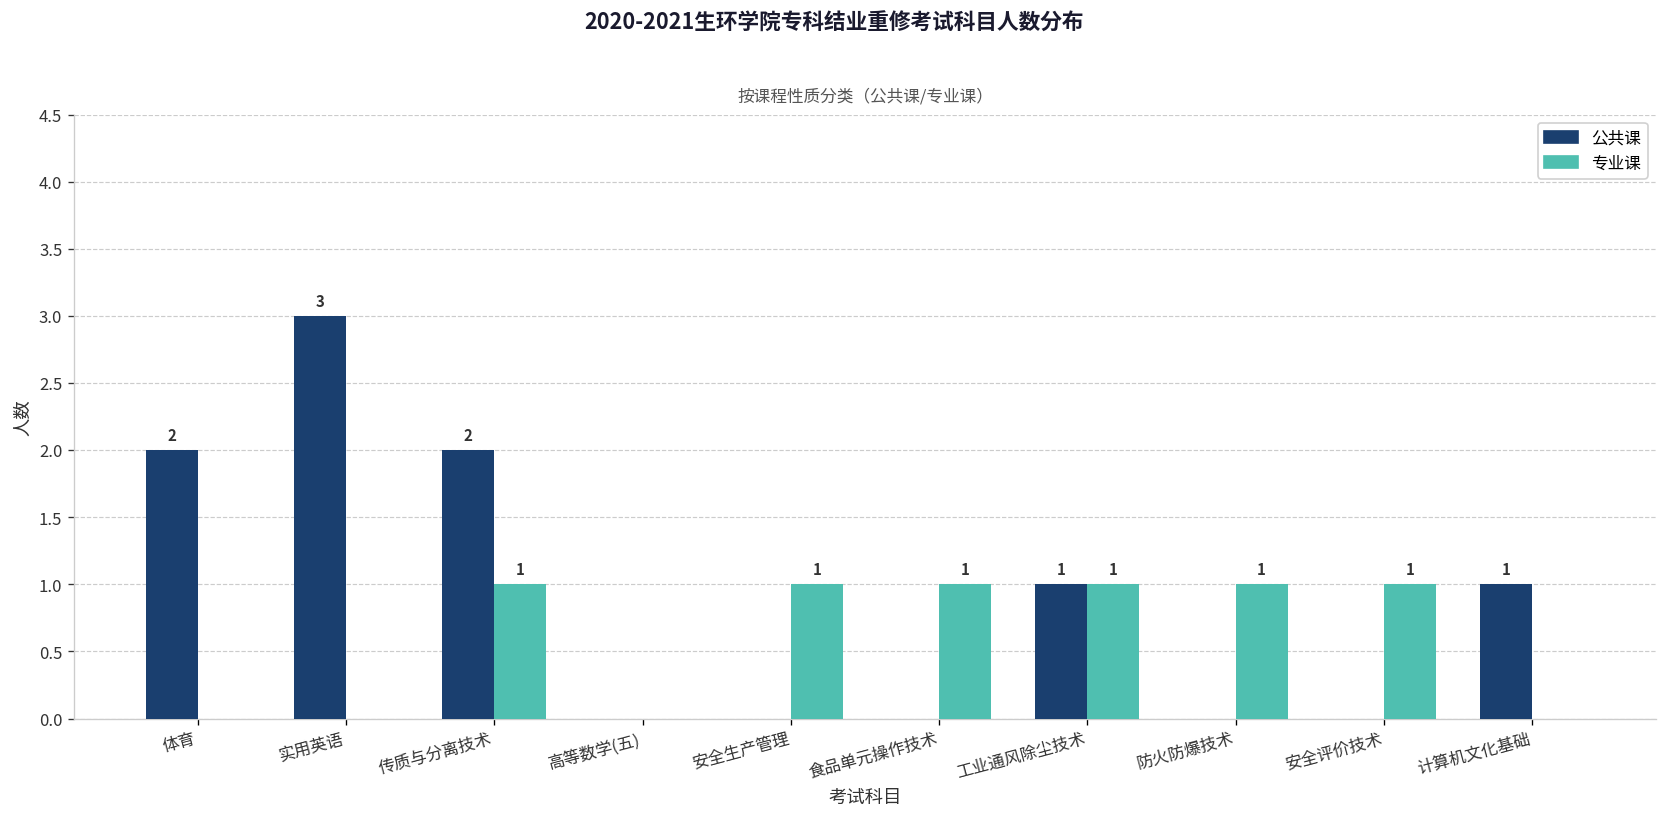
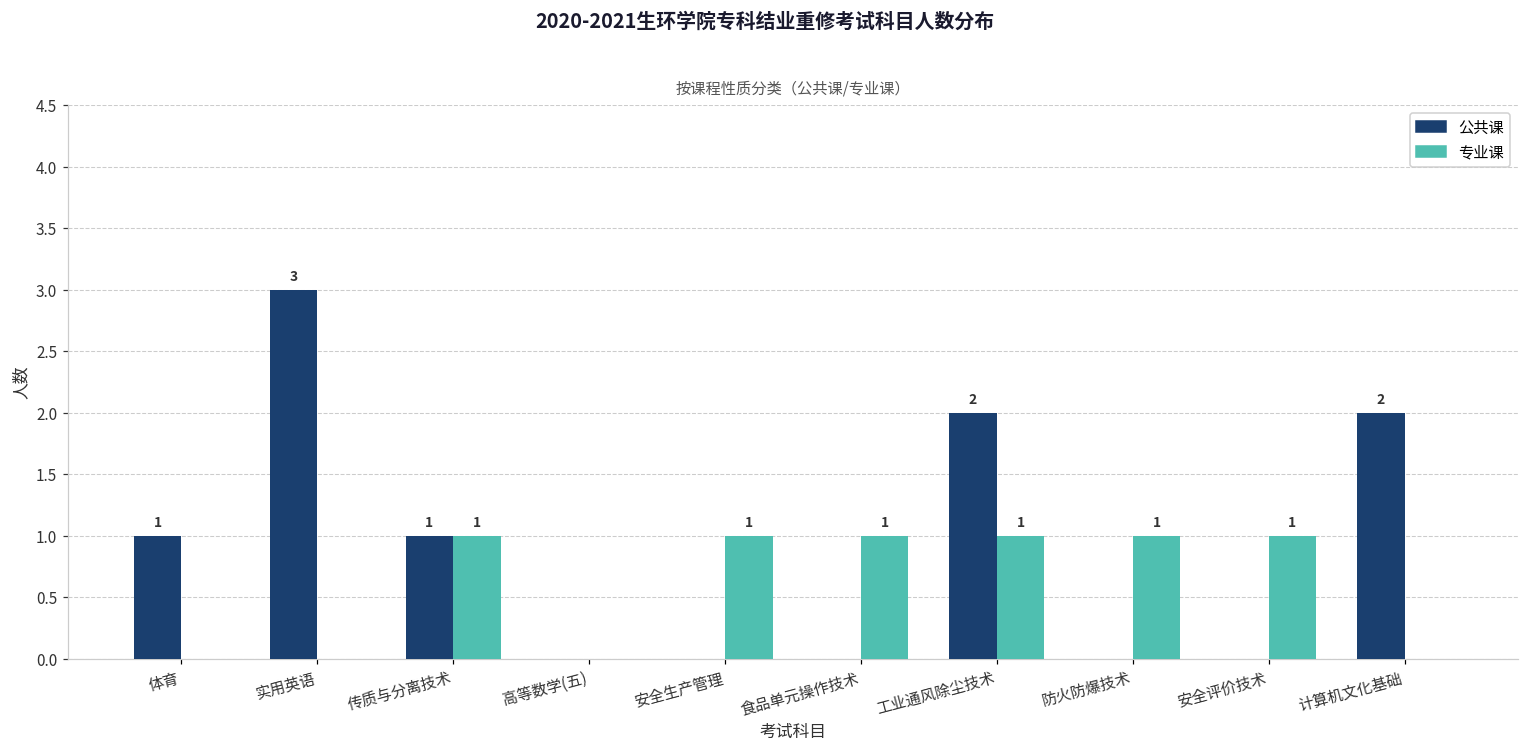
公共课, 体育: 2 -> 1
公共课, 传质与分离技术: 2 -> 1
公共课, 工业通风除尘技术: 1 -> 2
公共课, 计算机文化基础: 1 -> 2
